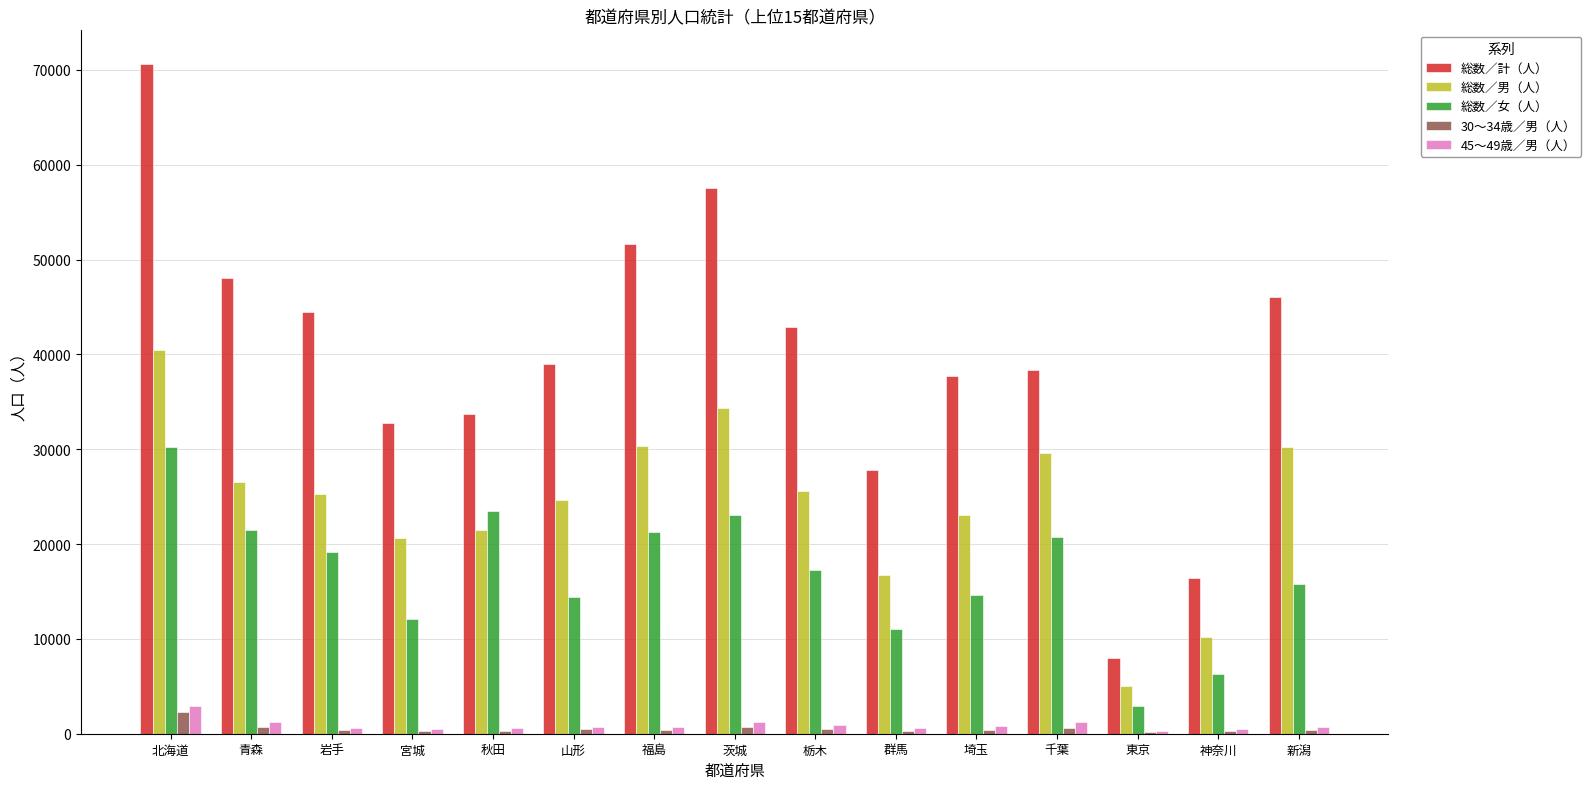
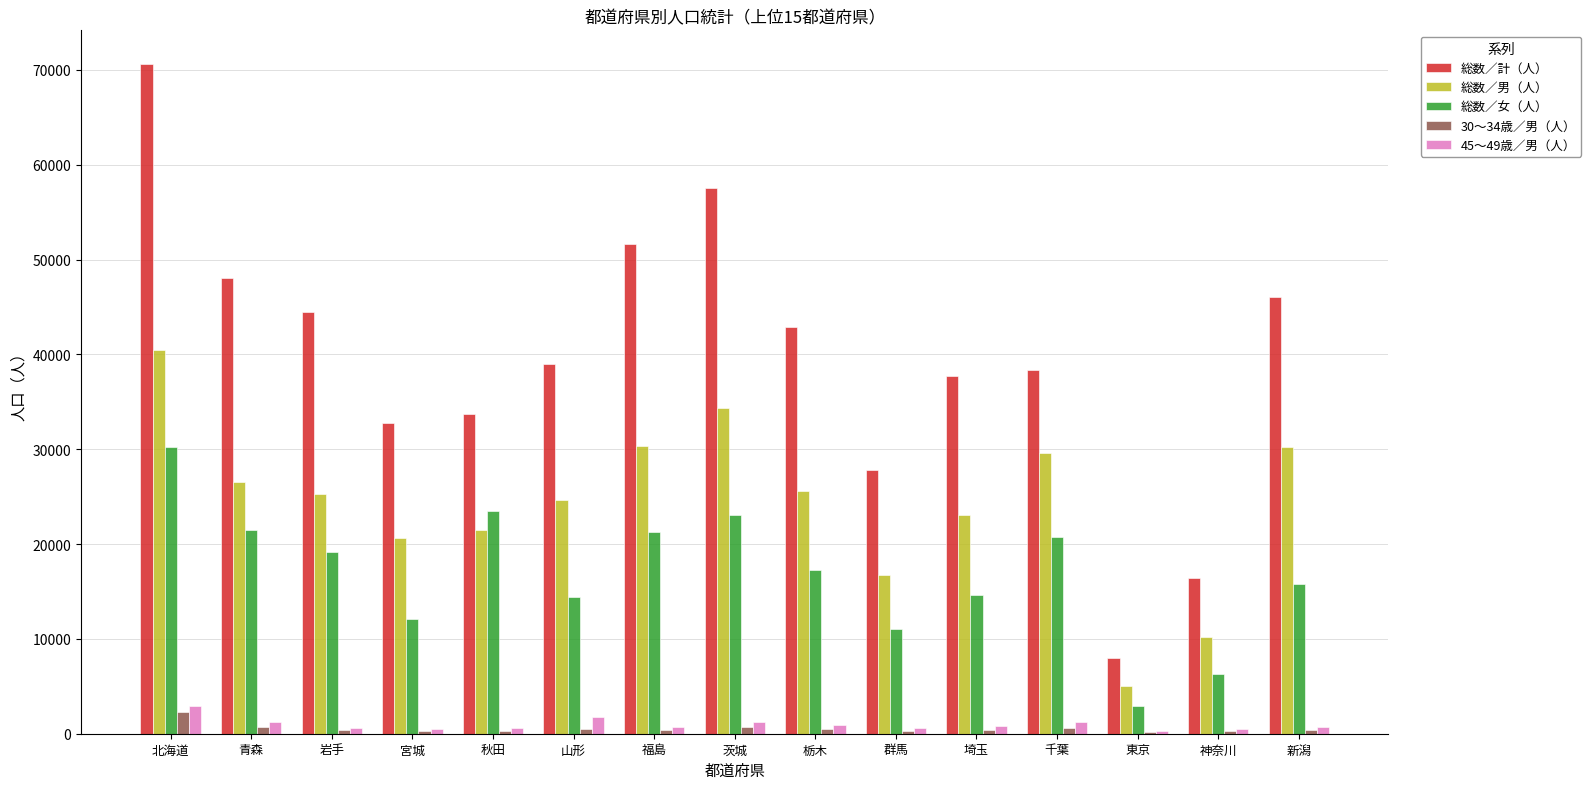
45～49歳／男（人）, 山形: 1000 -> 2000
